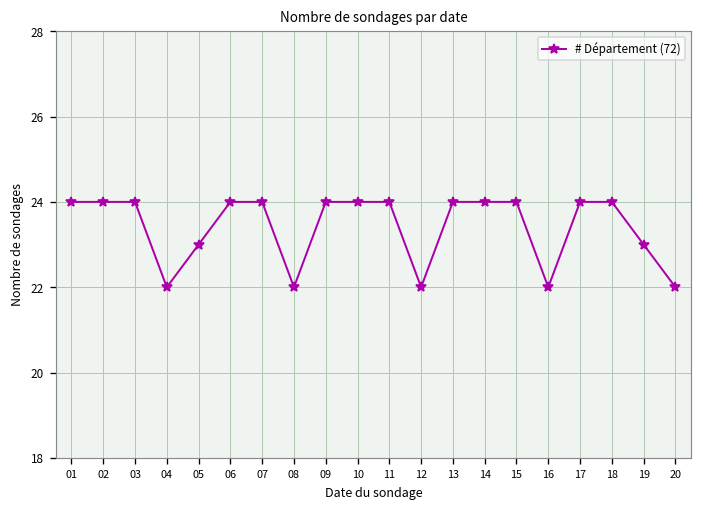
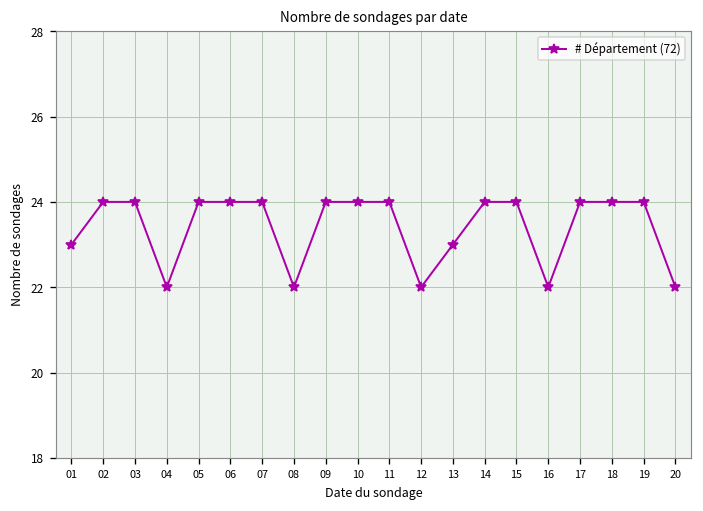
01: 24 -> 23
05: 23 -> 24
13: 24 -> 23
19: 23 -> 24
